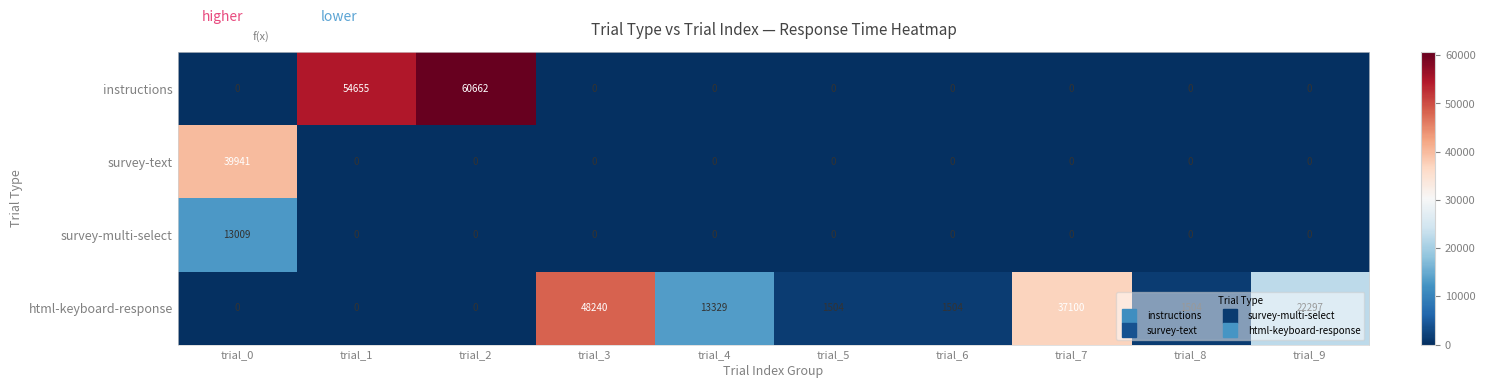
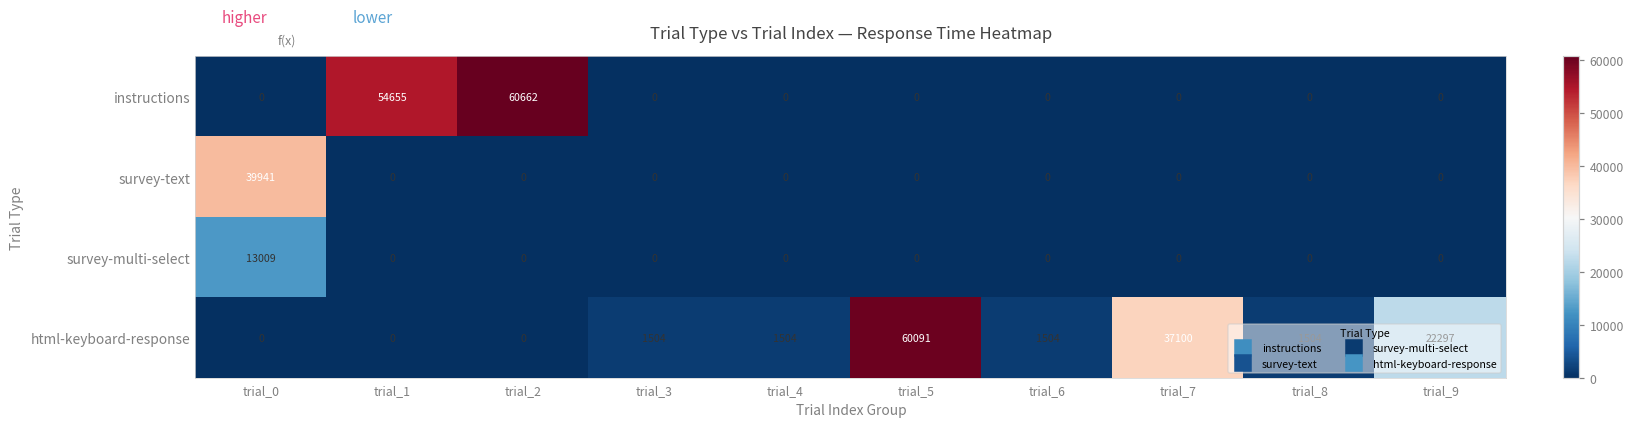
html-keyboard-response, trial_3: 48240 -> 1504
html-keyboard-response, trial_4: 13329 -> 1504
html-keyboard-response, trial_5: 1504 -> 60091
